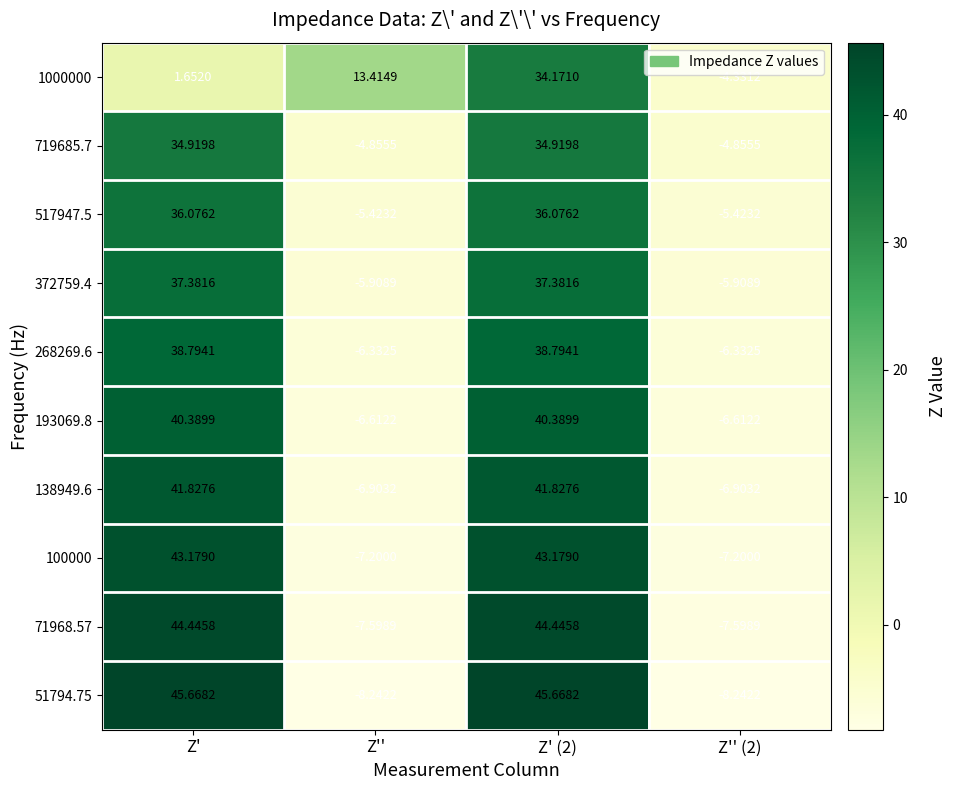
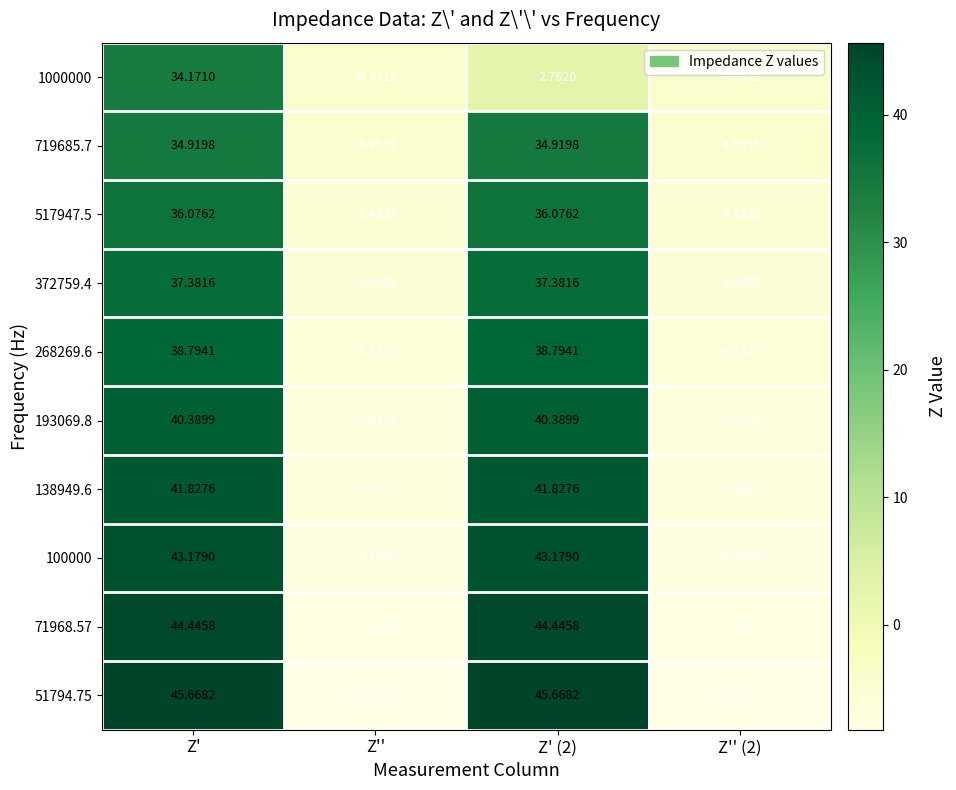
1000000, Z': 1.6520 -> 34.1710
1000000, Z'': 13.4149 -> -4.3312
1000000, Z' (2): 34.1710 -> 2.7620
